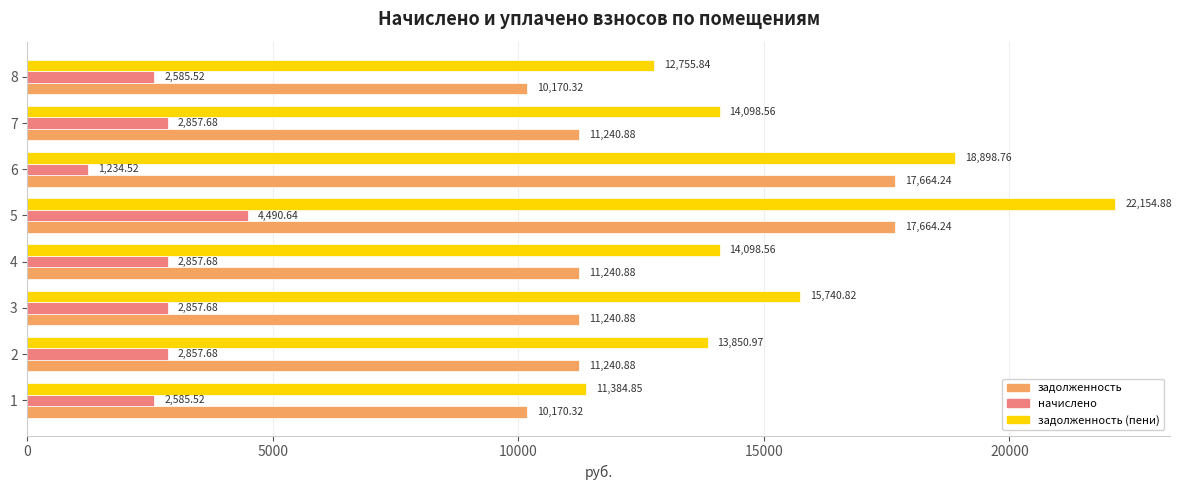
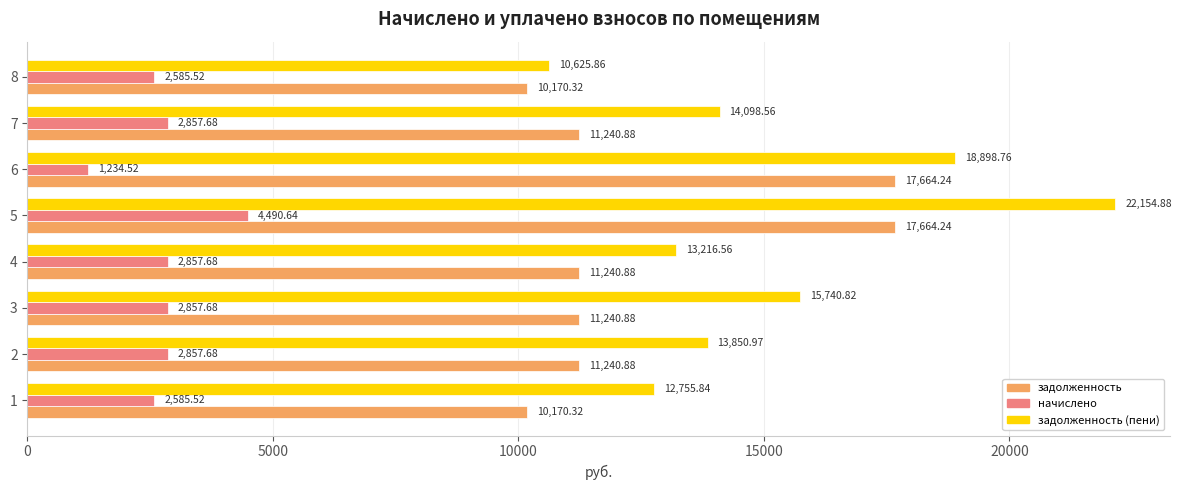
задолженность (пени), 8: 12,755.84 -> 10,625.86
задолженность (пени), 4: 14,098.56 -> 13,216.56
задолженность (пени), 1: 11,384.85 -> 12,755.84
